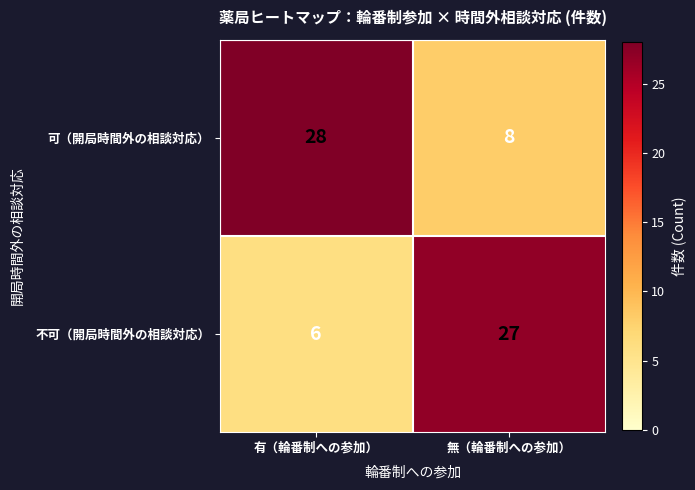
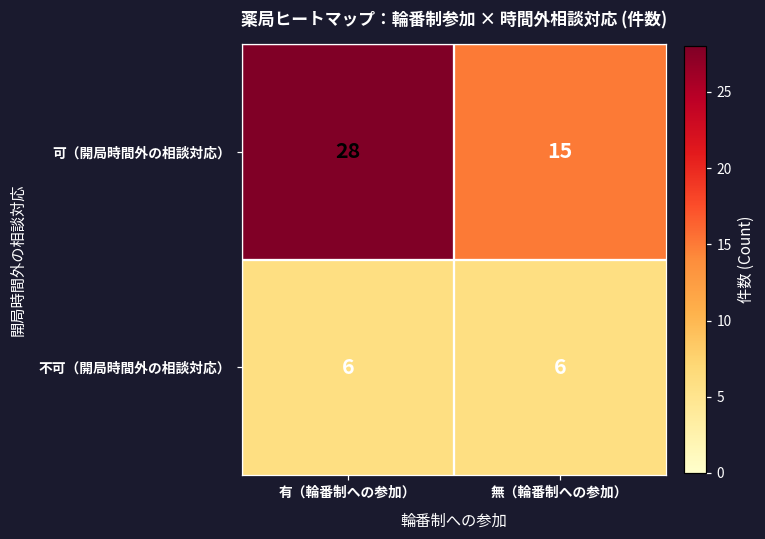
可（開局時間外の相談対応）, 無（輪番制への参加）: 8 -> 15
不可（開局時間外の相談対応）, 無（輪番制への参加）: 27 -> 6
